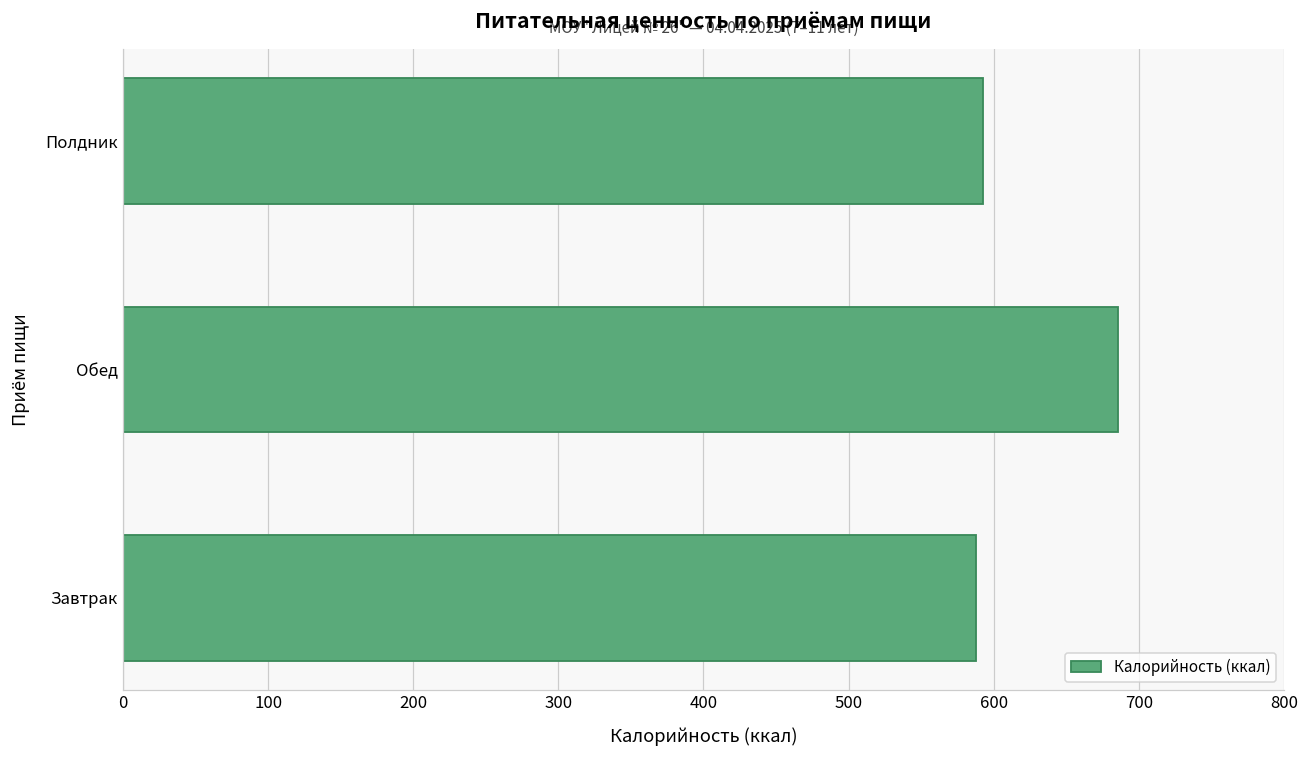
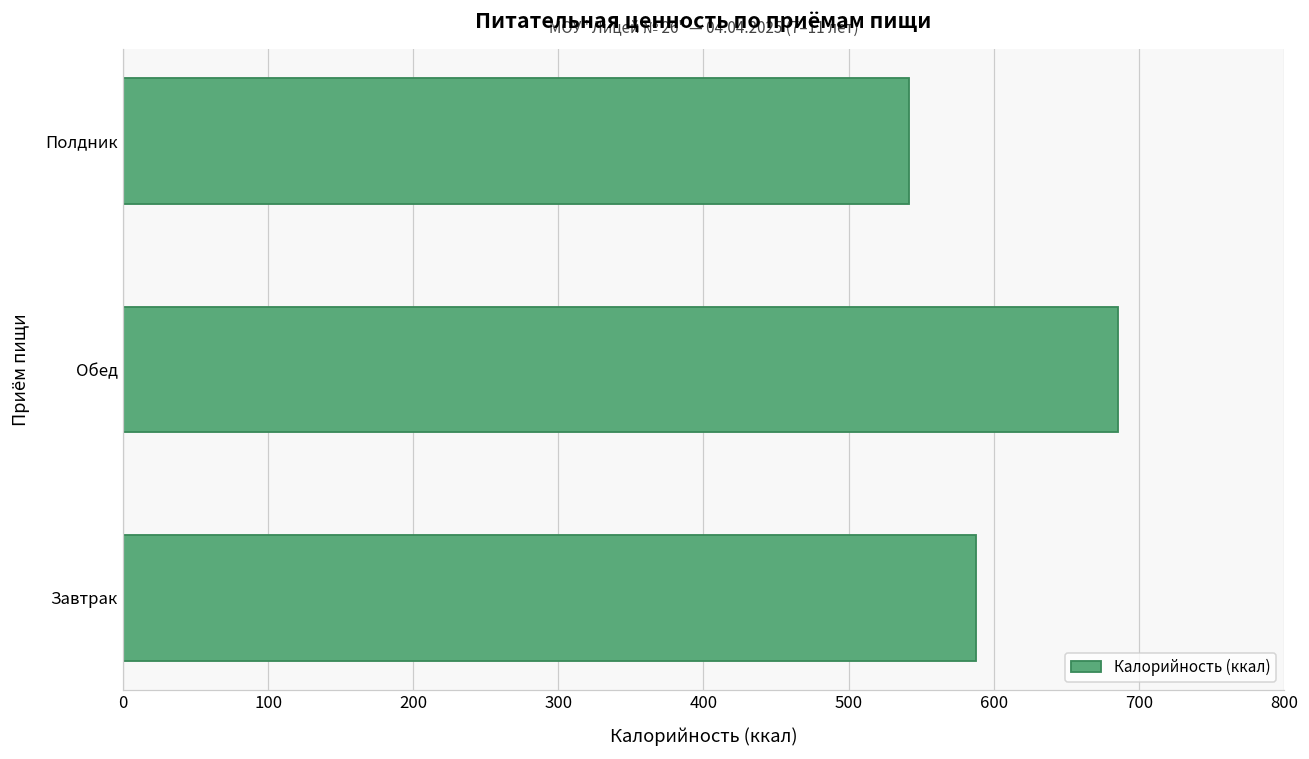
Полдник: 592 -> 542
